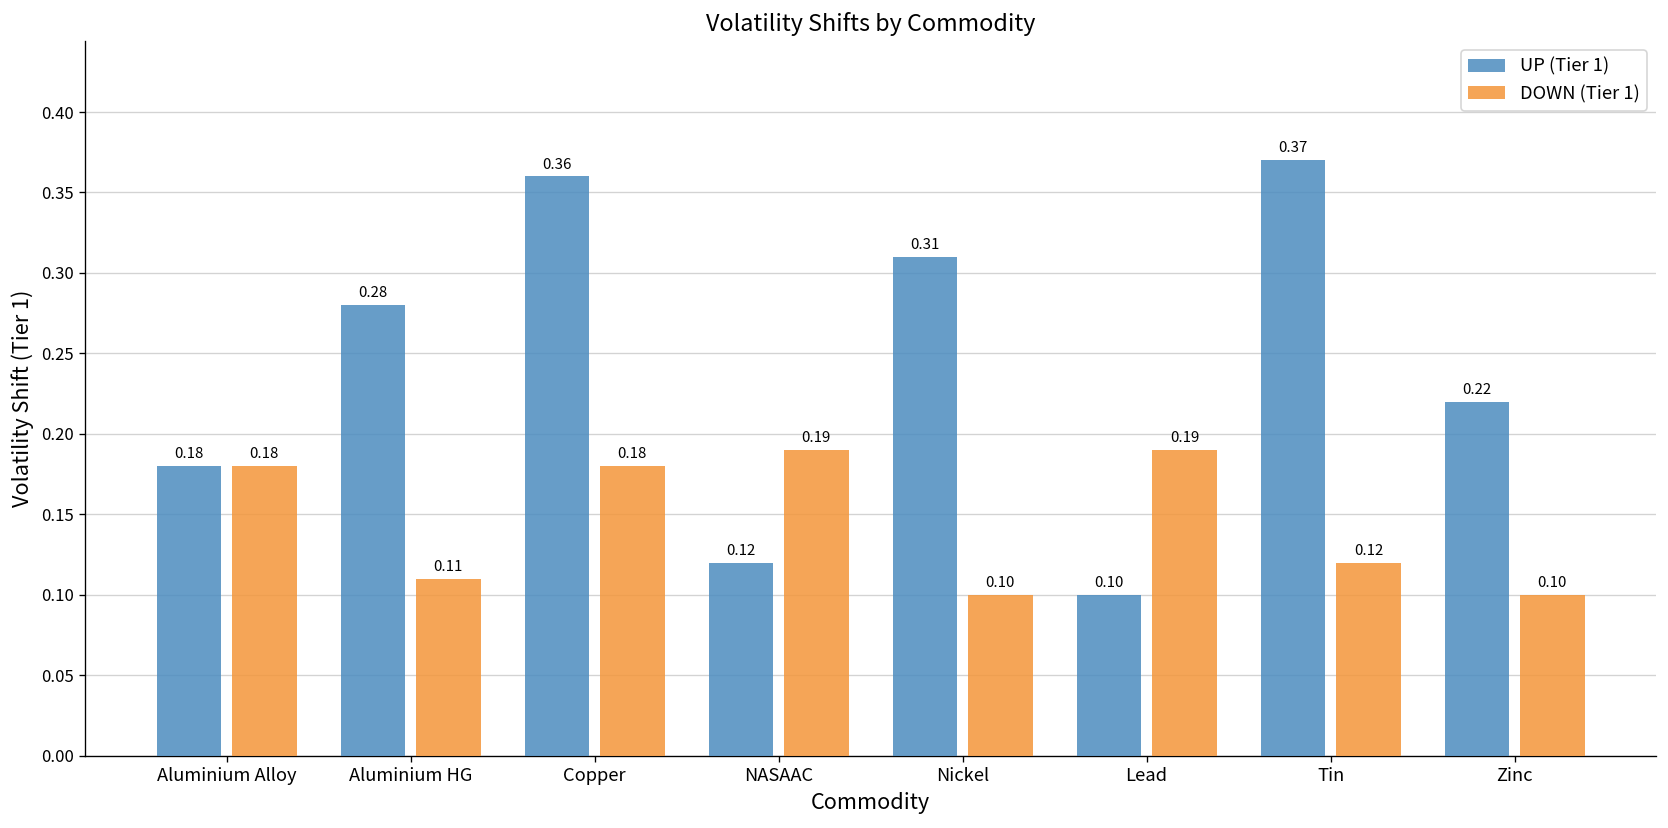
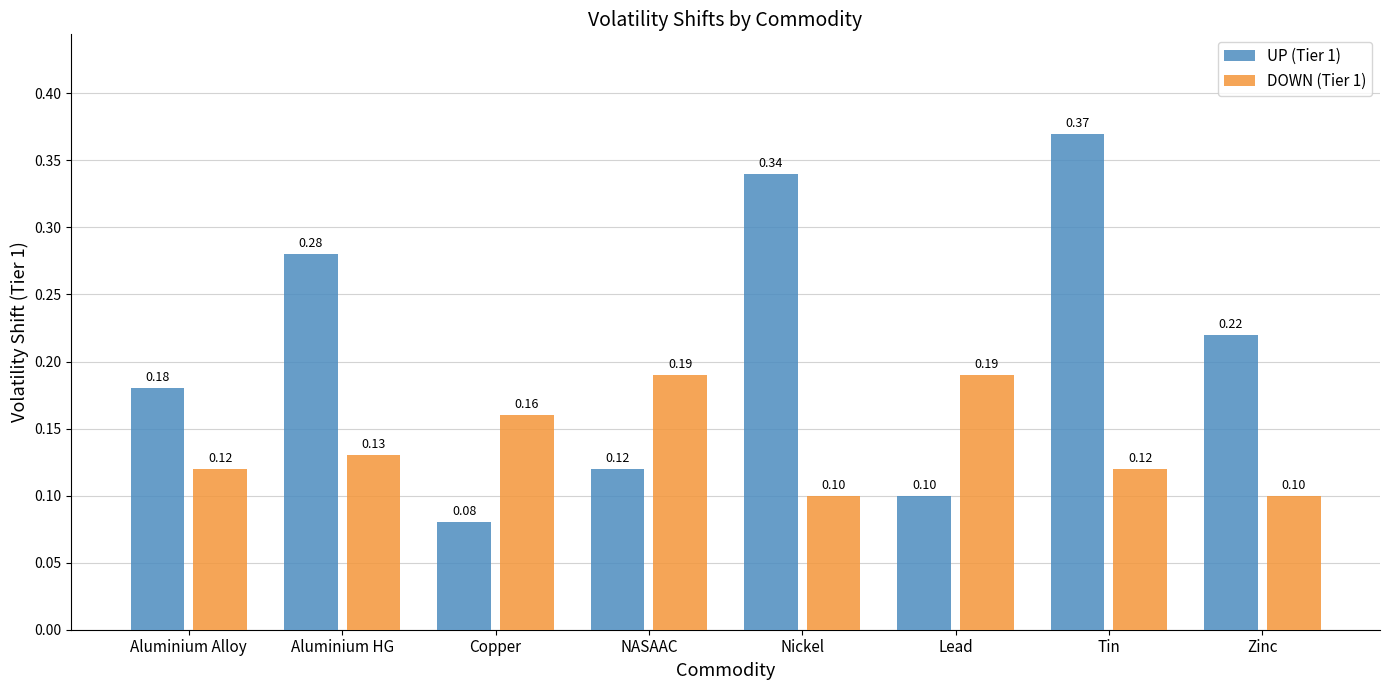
DOWN (Tier 1), Aluminium Alloy: 0.18 -> 0.12
DOWN (Tier 1), Aluminium HG: 0.11 -> 0.13
UP (Tier 1), Copper: 0.36 -> 0.08
DOWN (Tier 1), Copper: 0.18 -> 0.16
UP (Tier 1), Nickel: 0.31 -> 0.34
